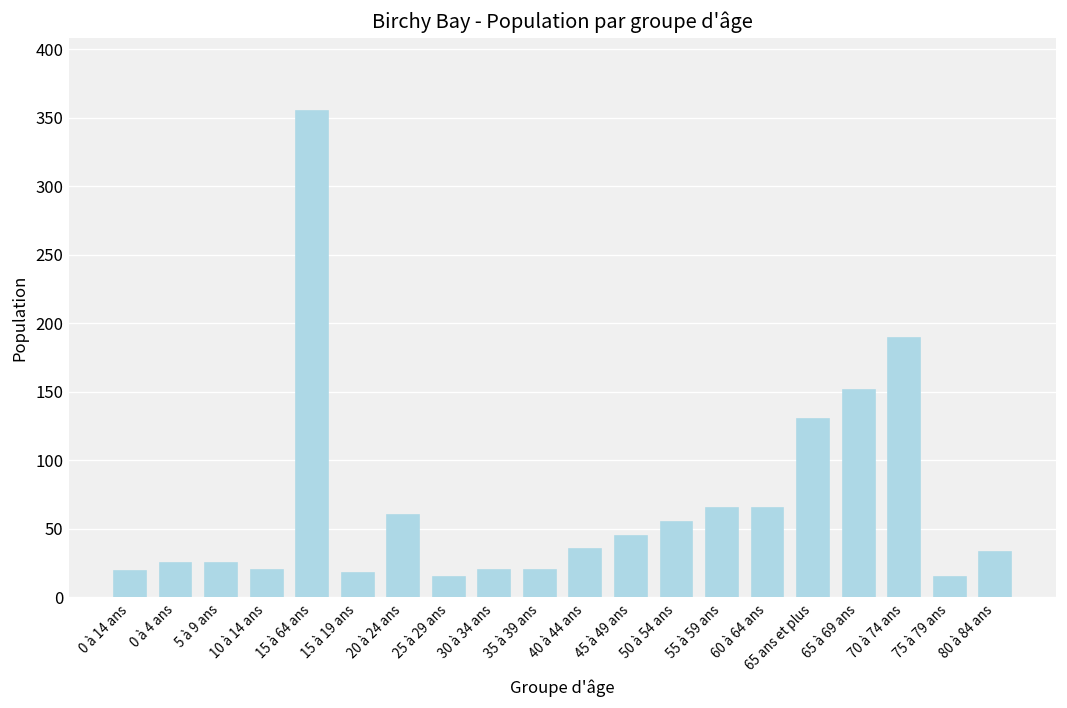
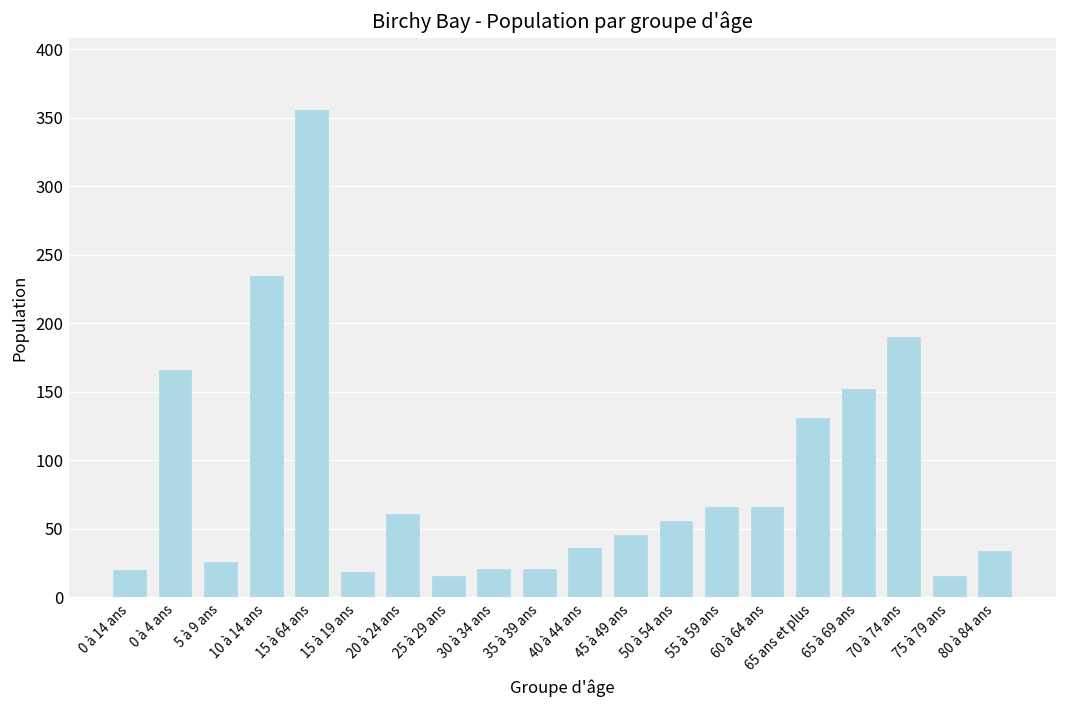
0 à 4 ans: 25 -> 165
10 à 14 ans: 20 -> 234
